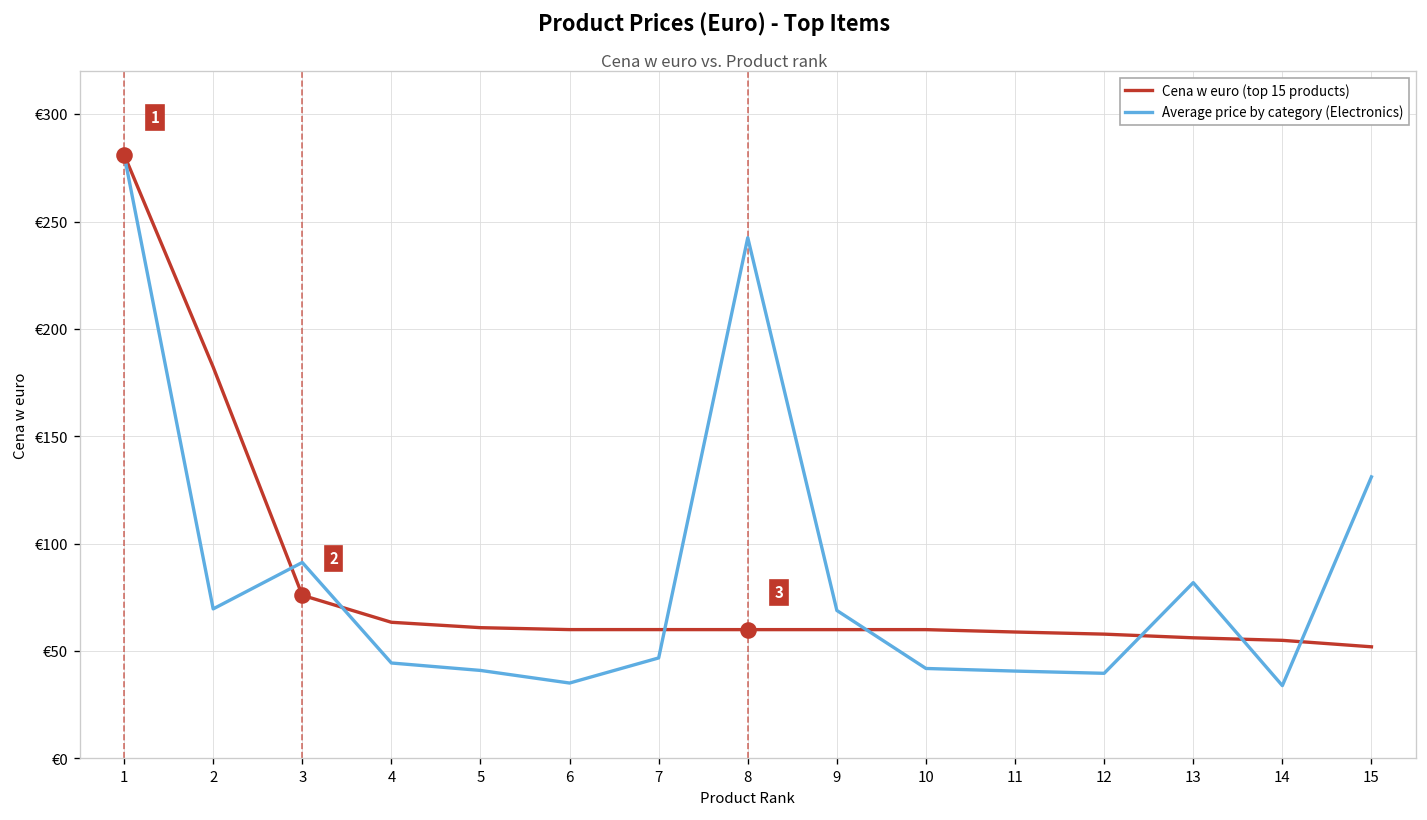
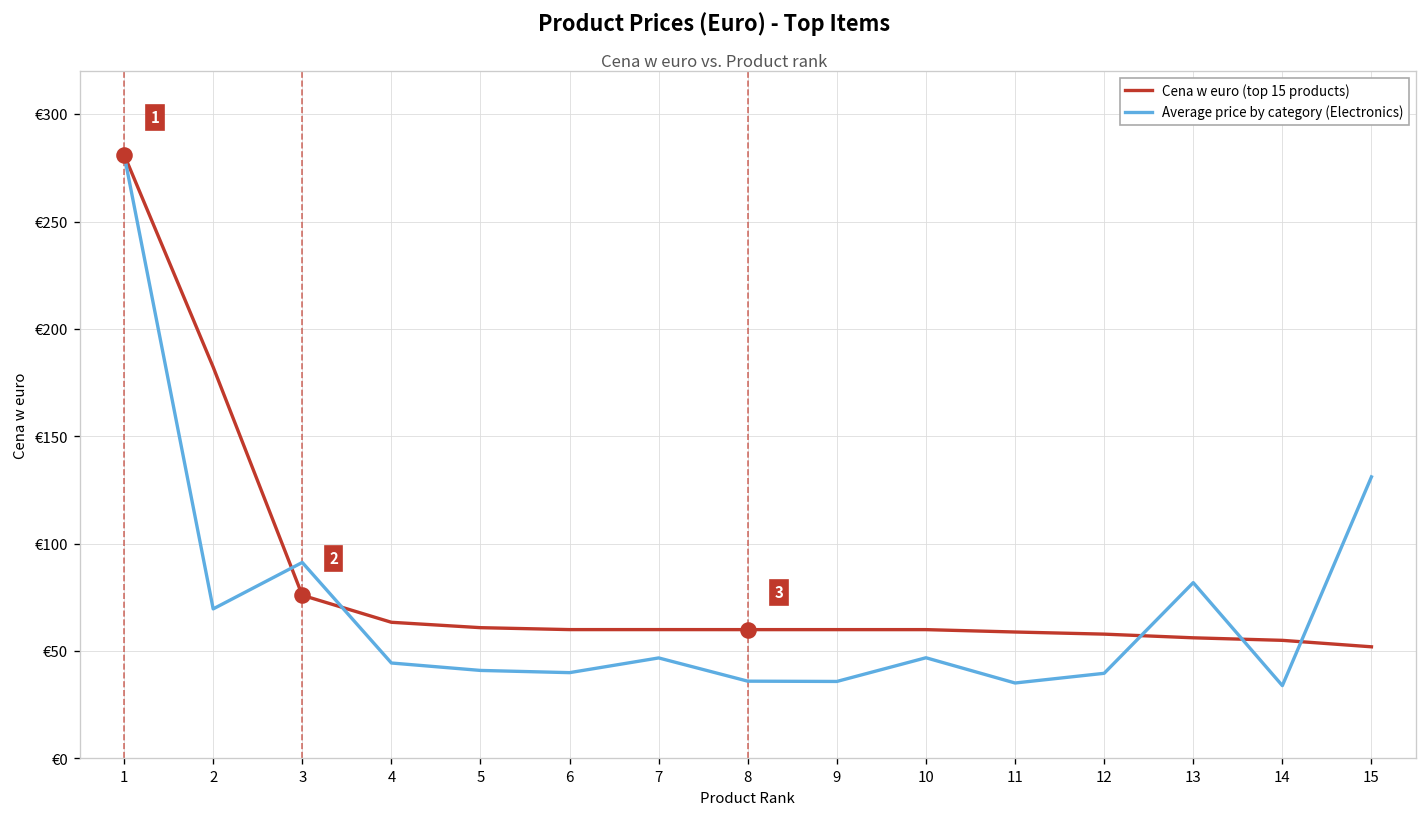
Average price by category (Electronics), 6: €35 -> €40
Average price by category (Electronics), 8: €242 -> €36
Average price by category (Electronics), 9: €69 -> €36
Average price by category (Electronics), 10: €42 -> €47
Average price by category (Electronics), 11: €41 -> €35
